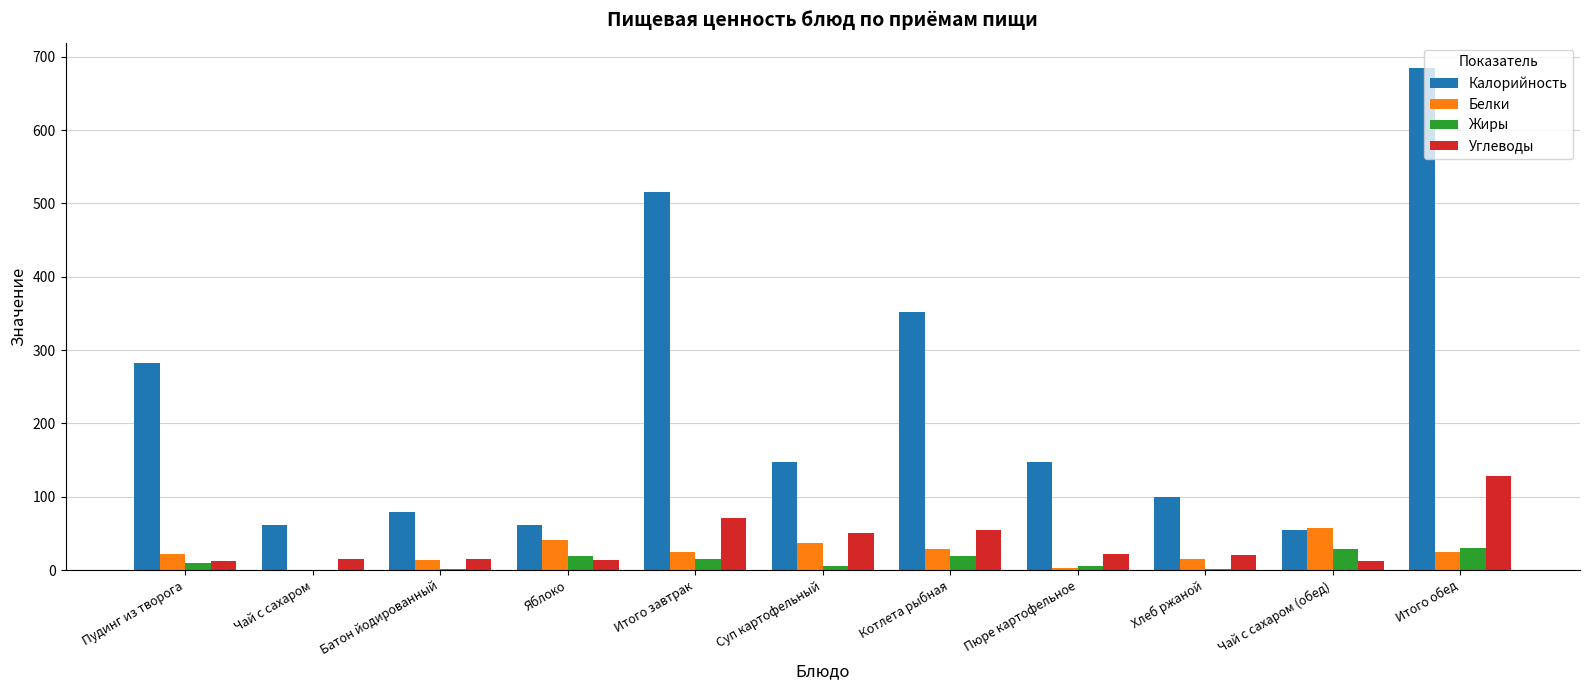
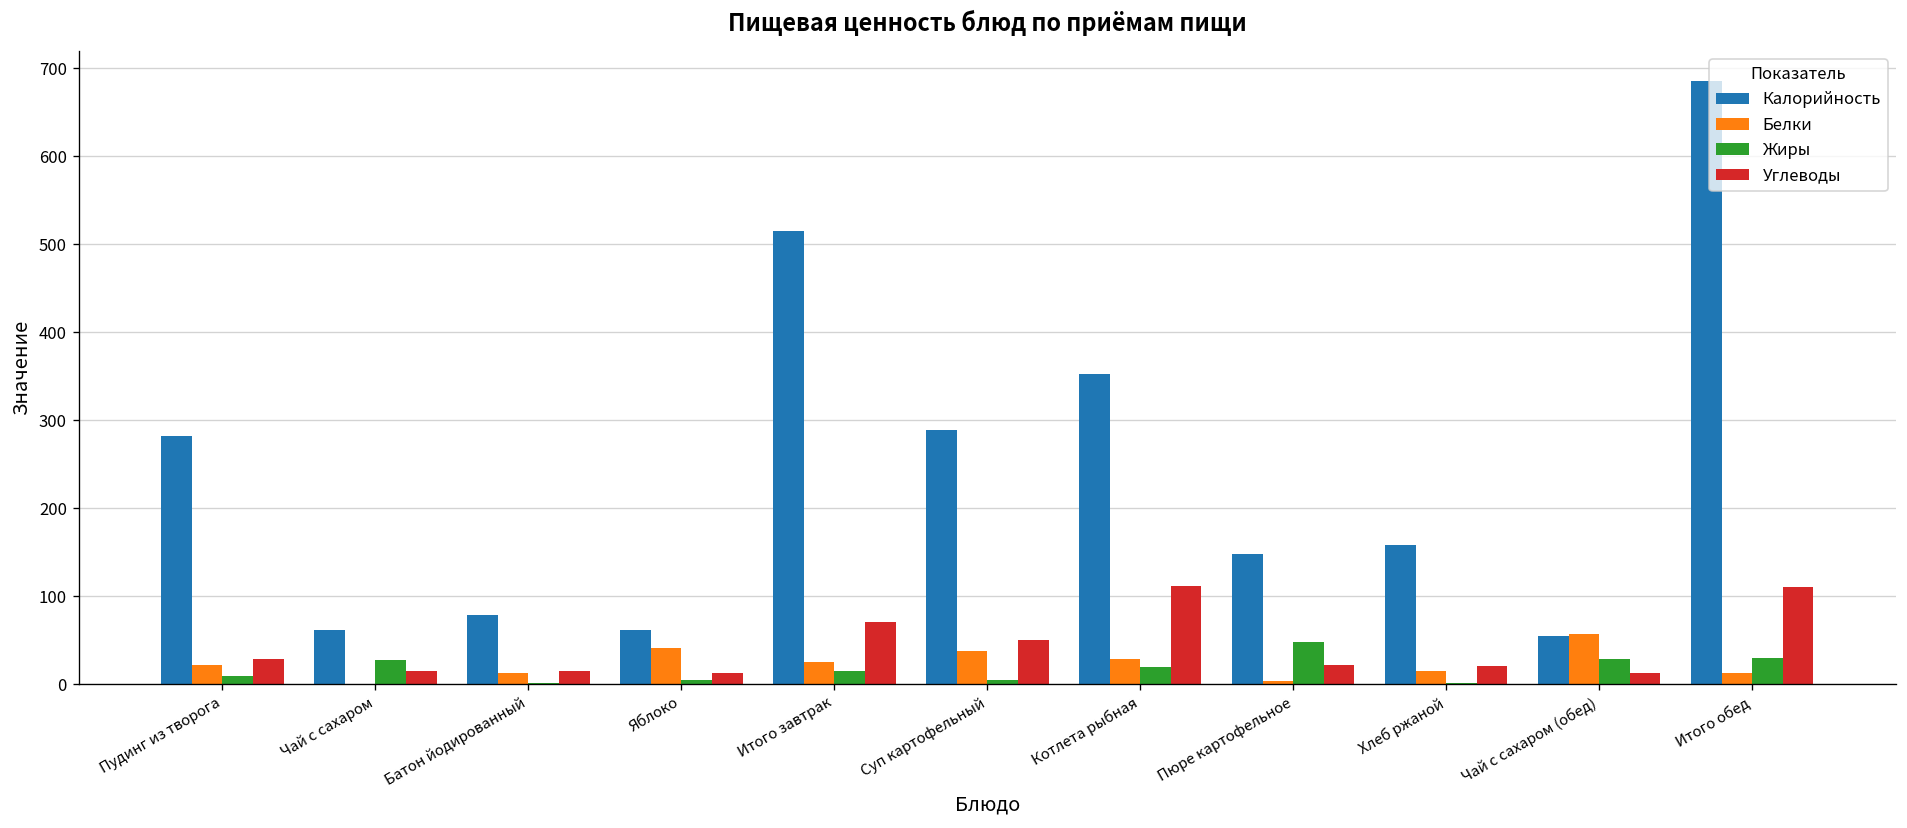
Углеводы, Пудинг из творога: 10 -> 30
Жиры, Чай с сахаром: 0 -> 30
Жиры, Яблоко: 20 -> 10
Калорийность, Суп картофельный: 150 -> 290
Углеводы, Котлета рыбная: 60 -> 110
Жиры, Пюре картофельное: 10 -> 50
Калорийность, Хлеб ржаной: 100 -> 160
Белки, Итого обед: 30 -> 10
Углеводы, Итого обед: 130 -> 110
